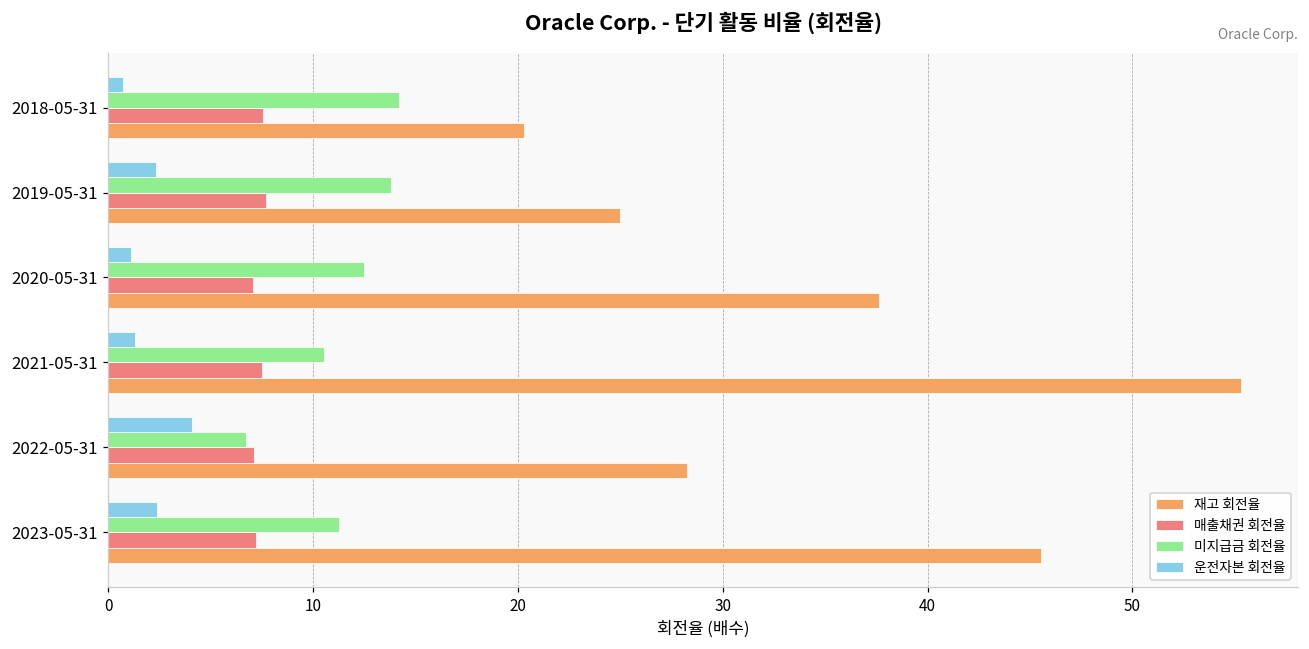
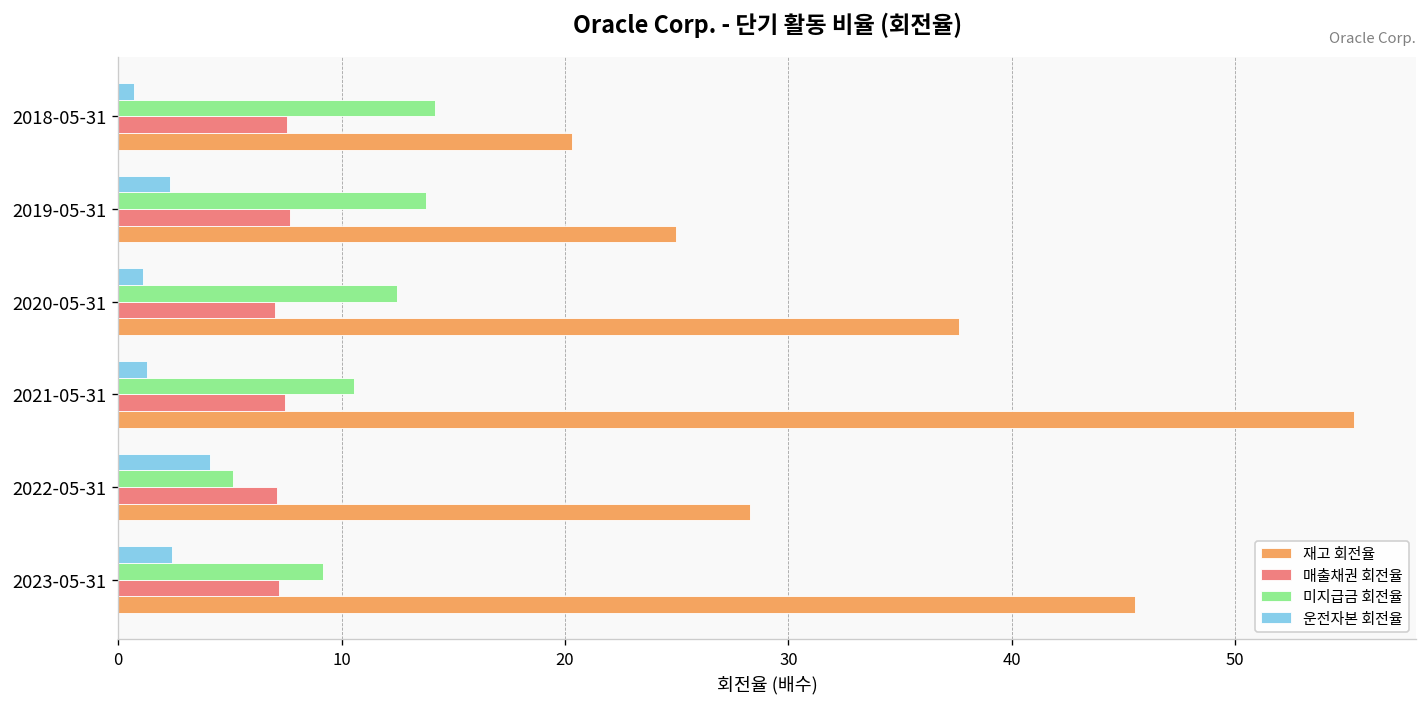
미지급금 회전율, 2022-05-31: 6.7 -> 5.1
미지급금 회전율, 2023-05-31: 11.3 -> 9.2
